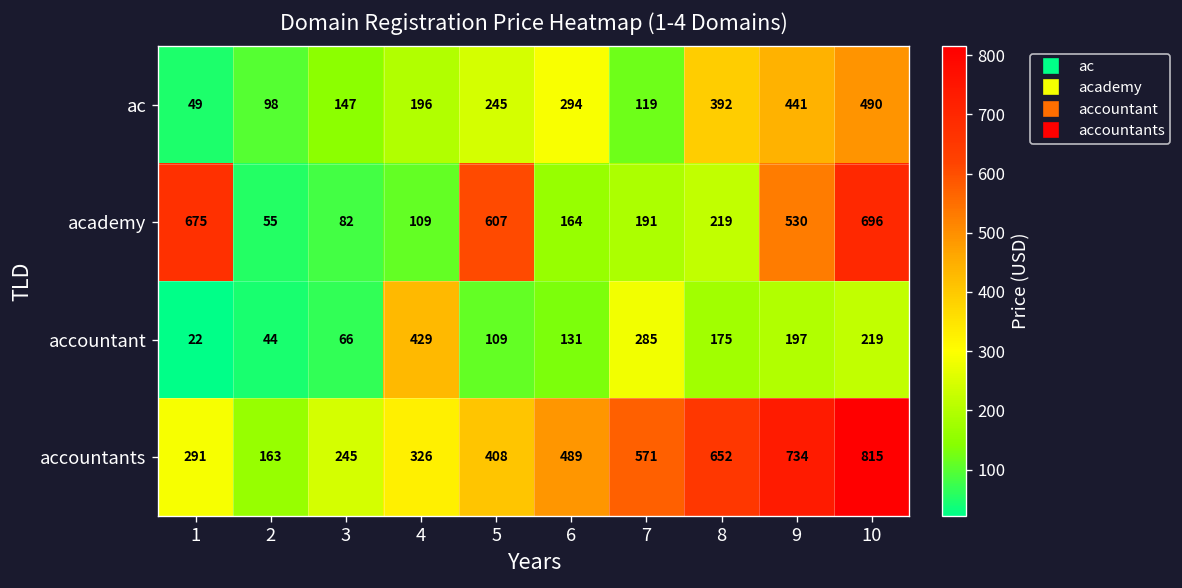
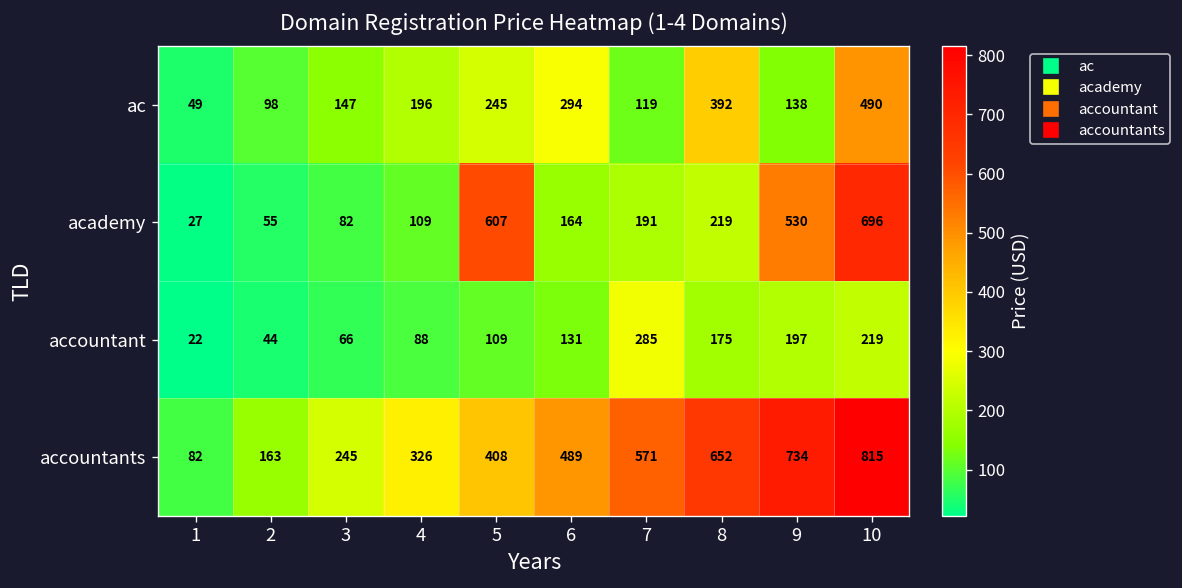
ac, 9: 441 -> 138
academy, 1: 675 -> 27
accountant, 4: 429 -> 88
accountants, 1: 291 -> 82
